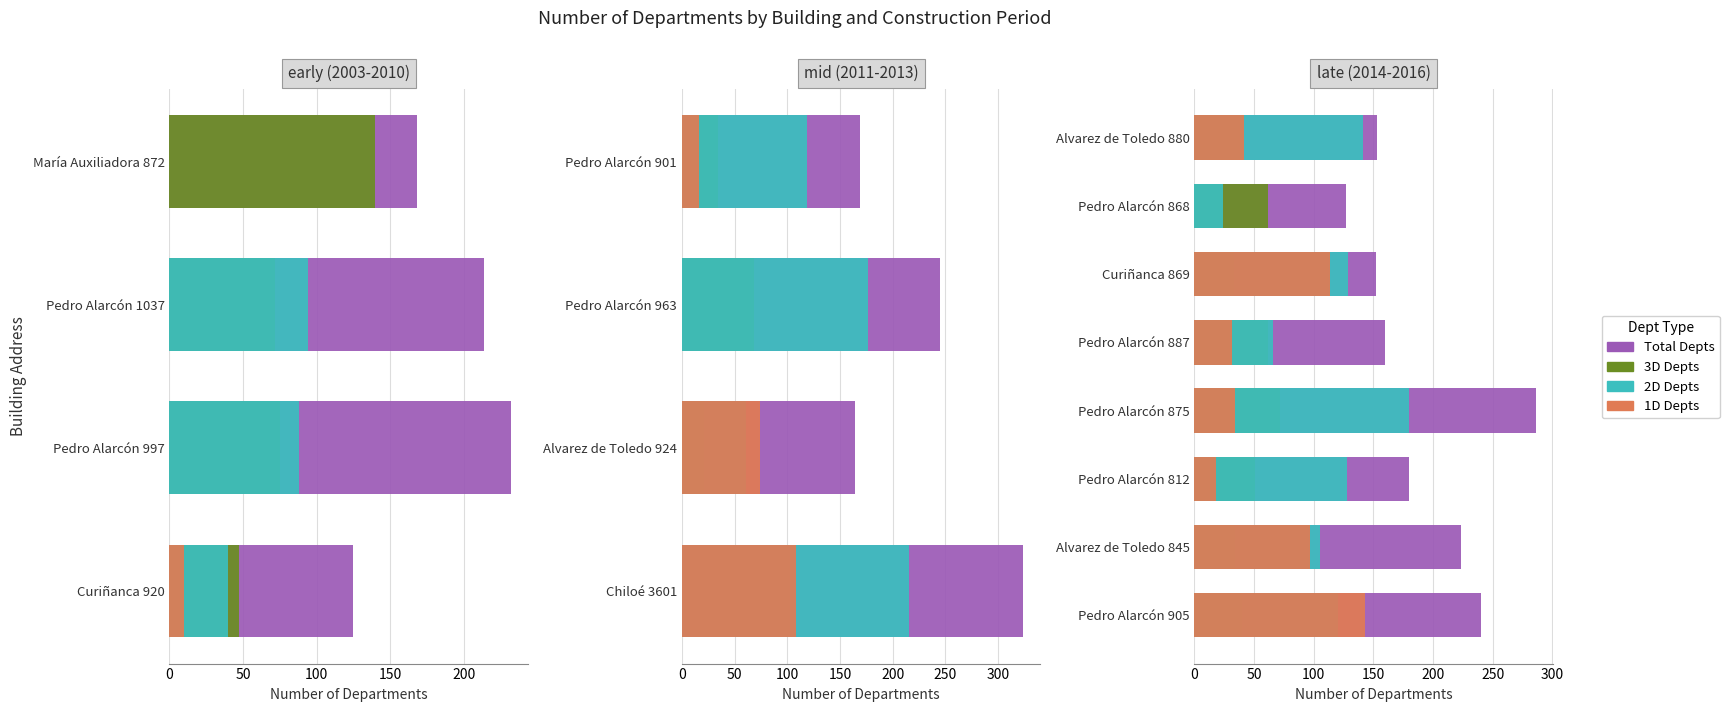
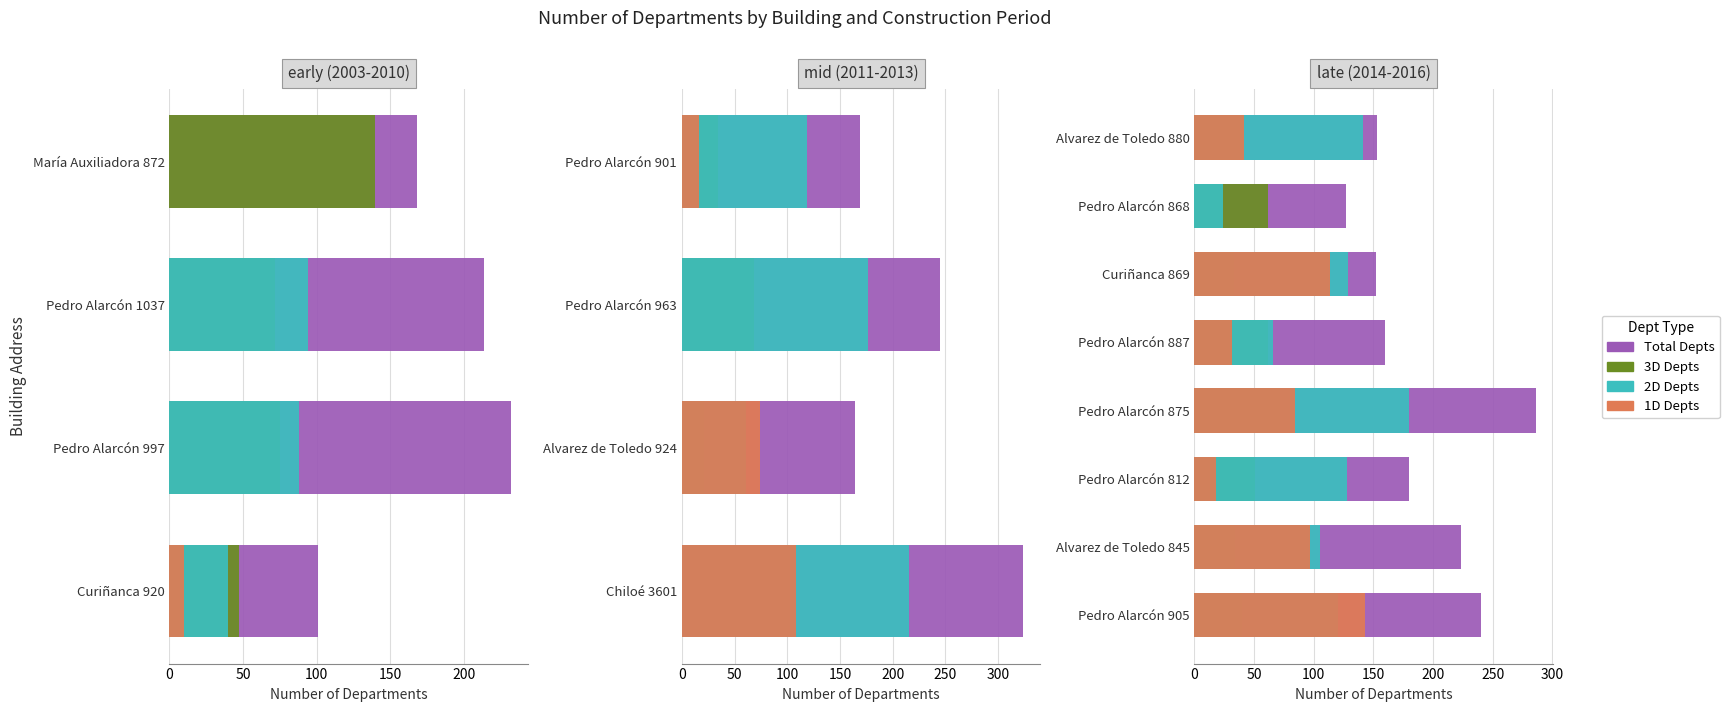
early (2003-2010), Total Depts, Curiñanca 920: 125 -> 101
late (2014-2016), 1D Depts, Pedro Alarcón 875: 34 -> 84
